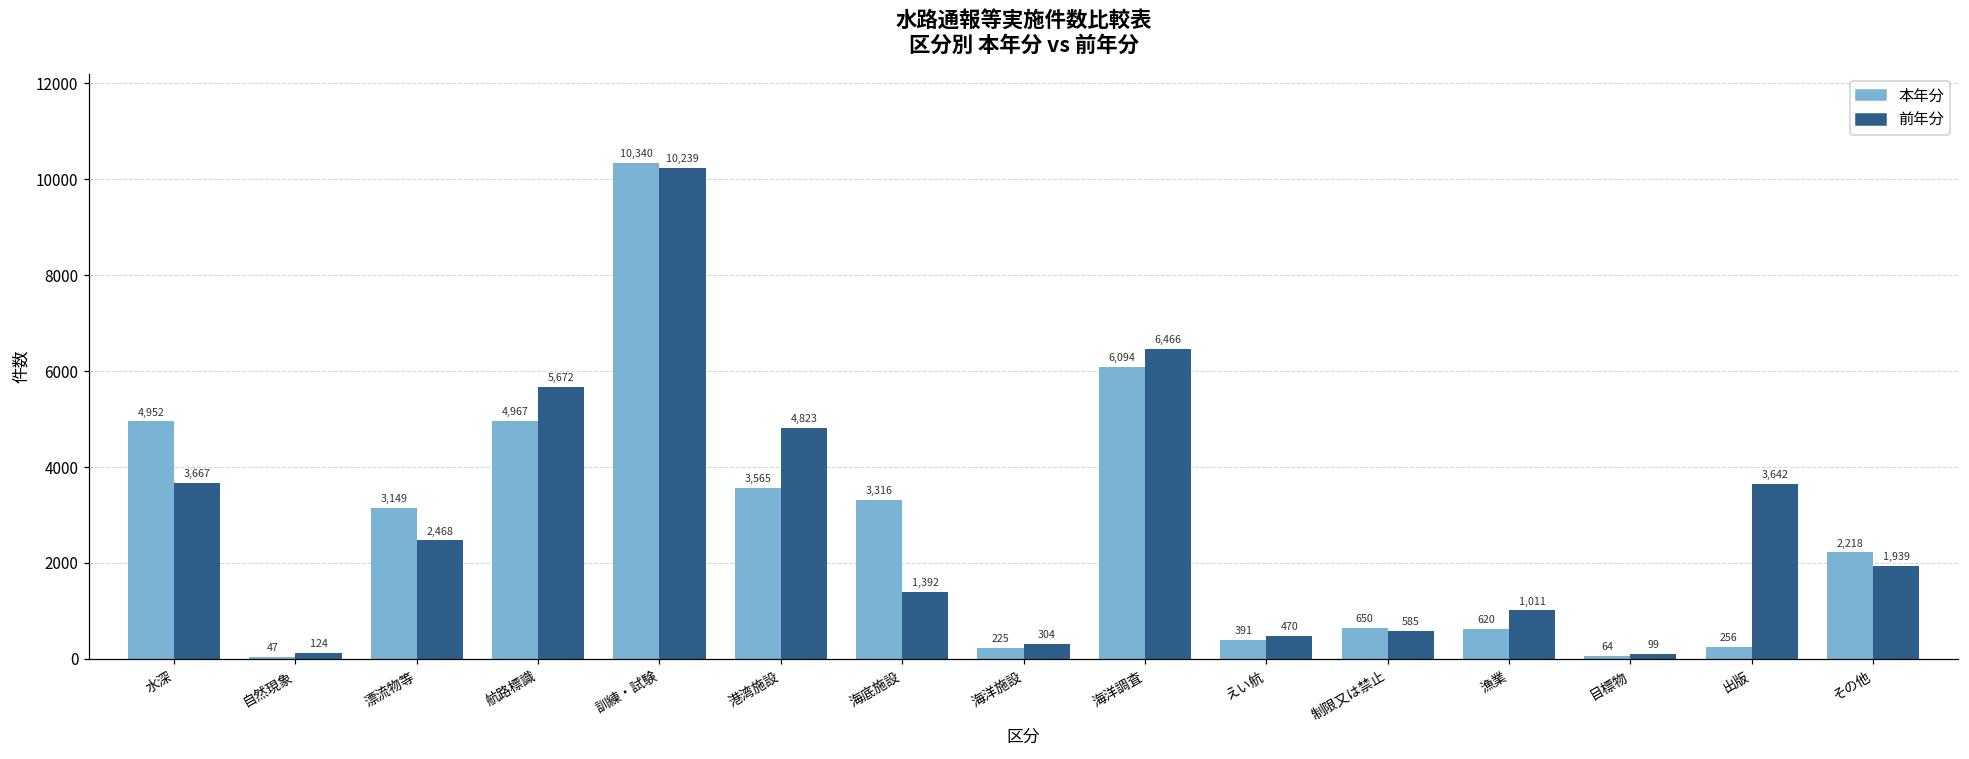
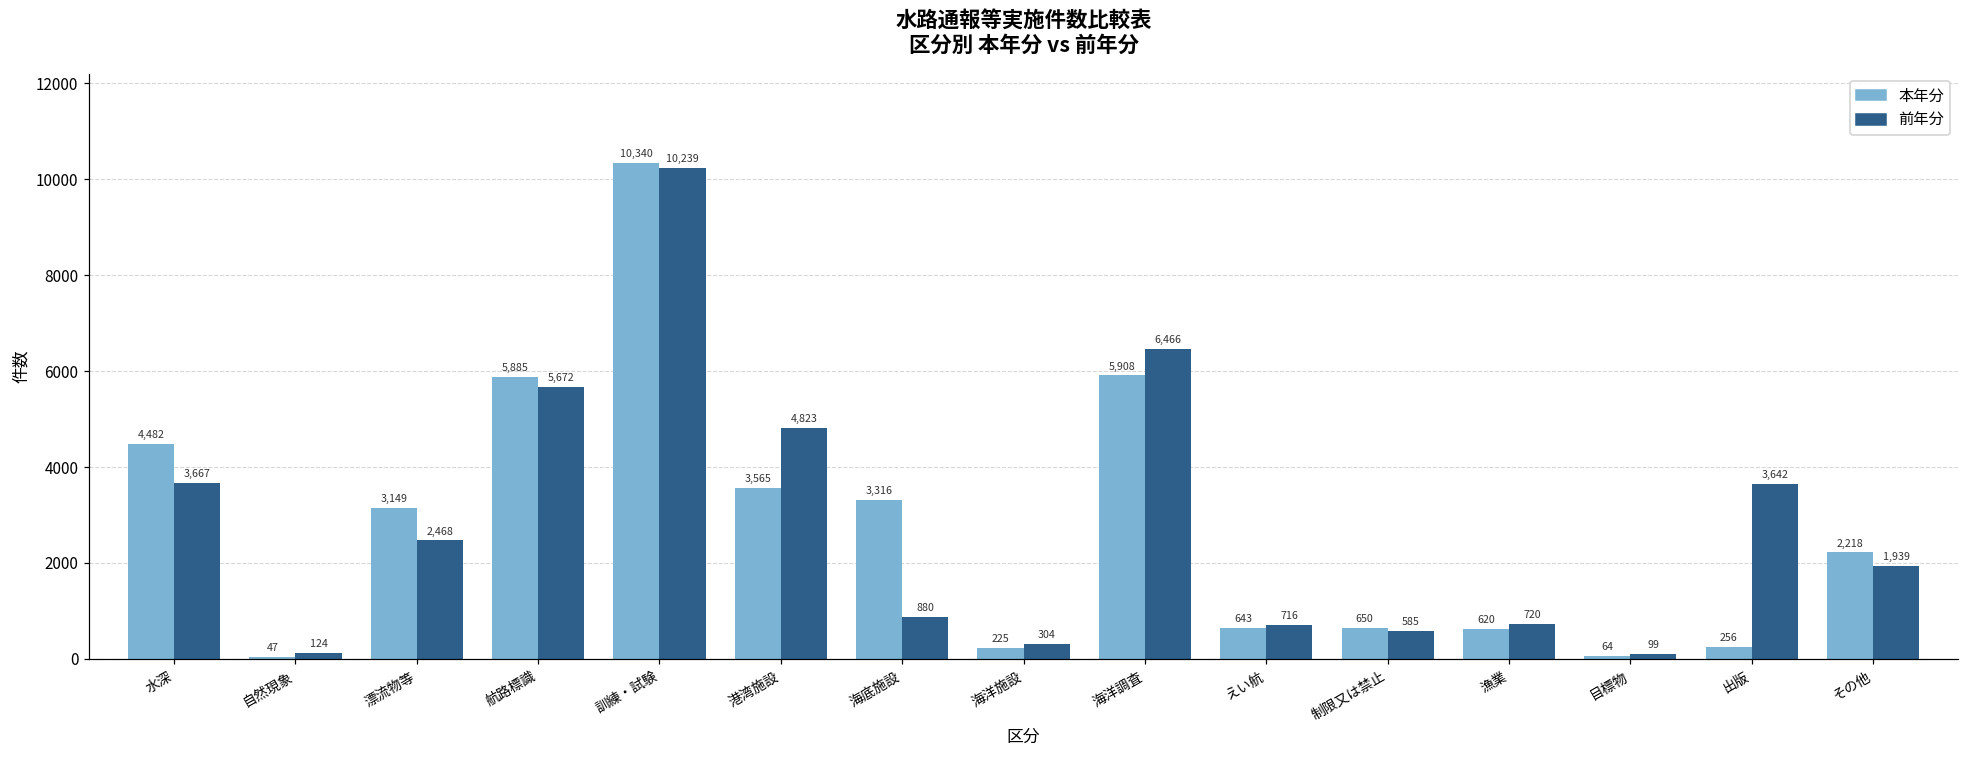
本年分, 水深: 4,952 -> 4,482
本年分, 航路標識: 4,967 -> 5,885
前年分, 海底施設: 1,392 -> 880
本年分, 海洋調査: 6,094 -> 5,908
本年分, えい航: 391 -> 643
前年分, えい航: 470 -> 716
前年分, 漁業: 1,011 -> 720
